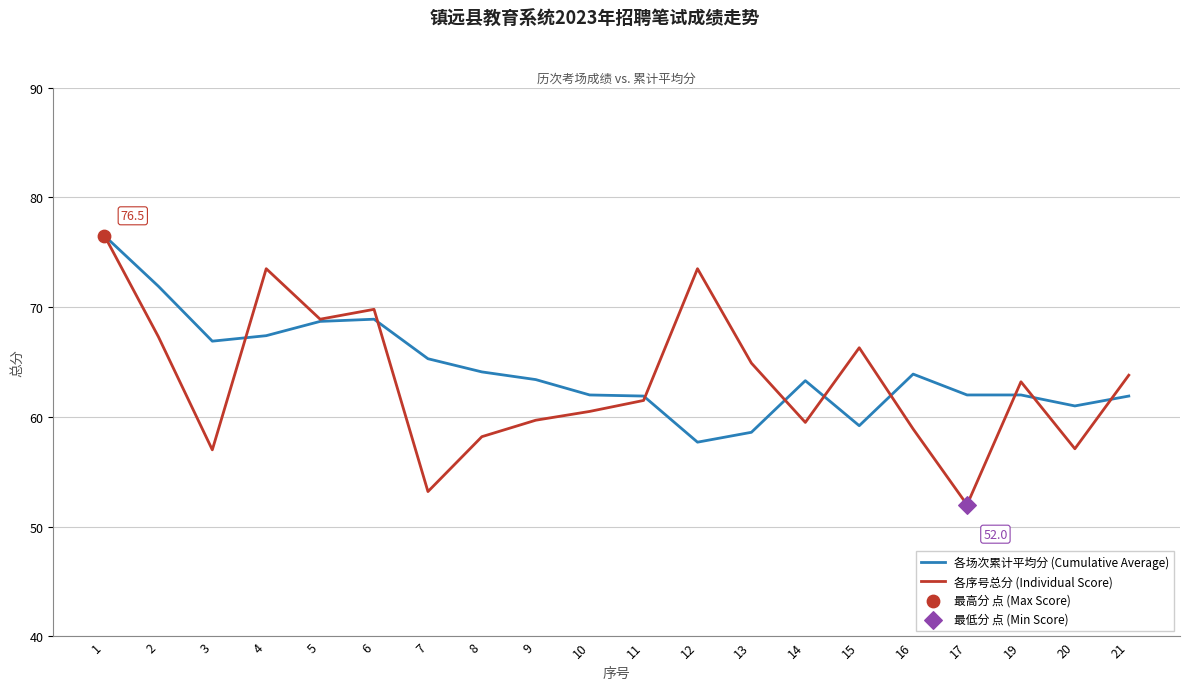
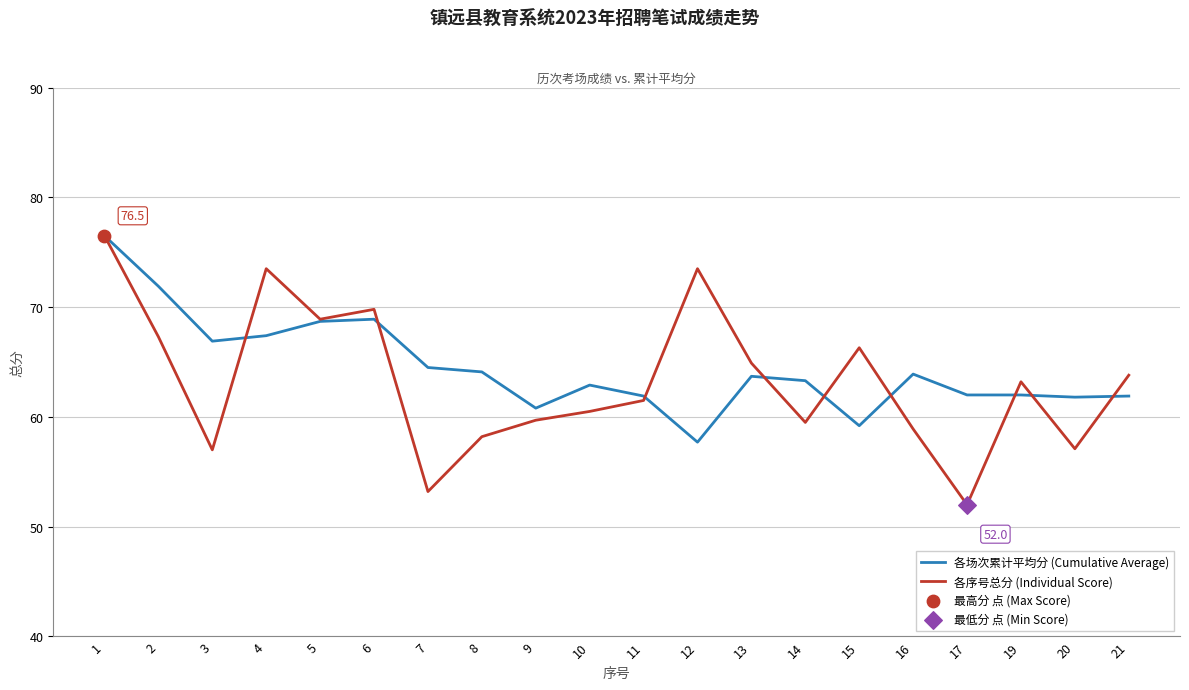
各场次累计平均分 (Cumulative Average), 7: 65.3 -> 64.5
各场次累计平均分 (Cumulative Average), 9: 63.4 -> 60.8
各场次累计平均分 (Cumulative Average), 10: 62.0 -> 62.9
各场次累计平均分 (Cumulative Average), 13: 58.6 -> 63.7
各场次累计平均分 (Cumulative Average), 20: 61.0 -> 61.8
